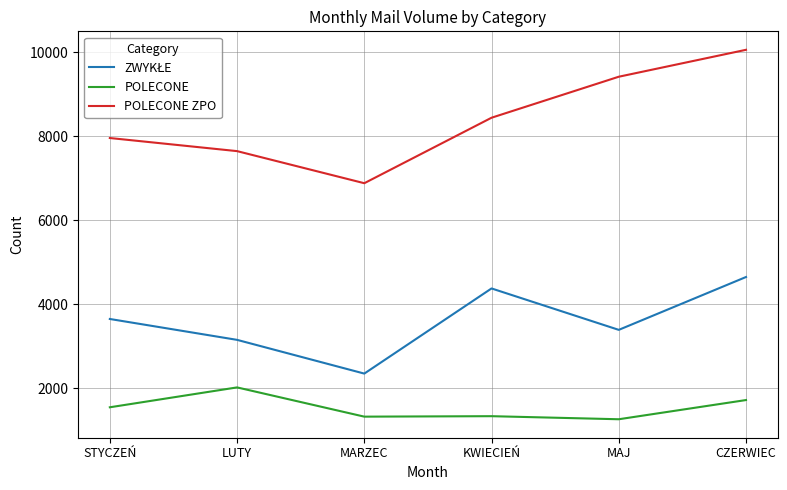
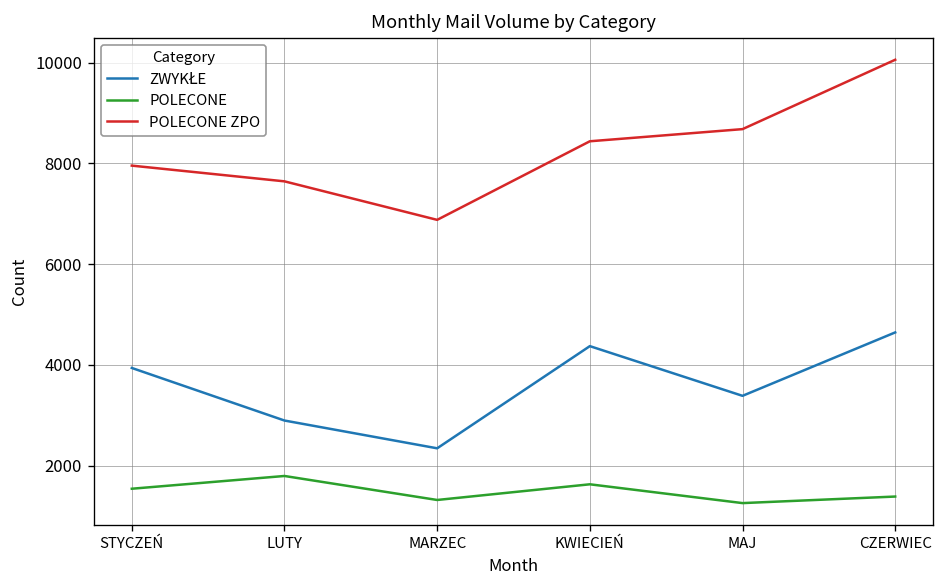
ZWYKŁE, STYCZEŃ: 3600 -> 3900
ZWYKŁE, LUTY: 3200 -> 2900
POLECONE, LUTY: 2000 -> 1800
POLECONE, KWIECIEŃ: 1300 -> 1600
POLECONE ZPO, MAJ: 9400 -> 8700
POLECONE, CZERWIEC: 1700 -> 1400
